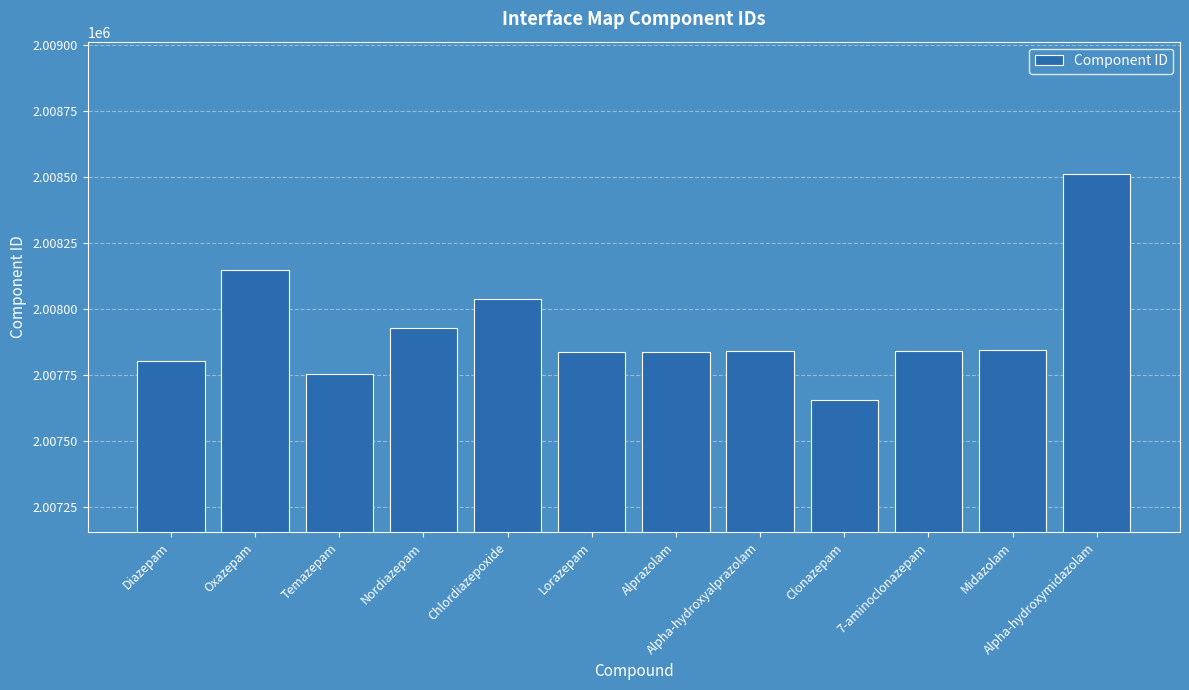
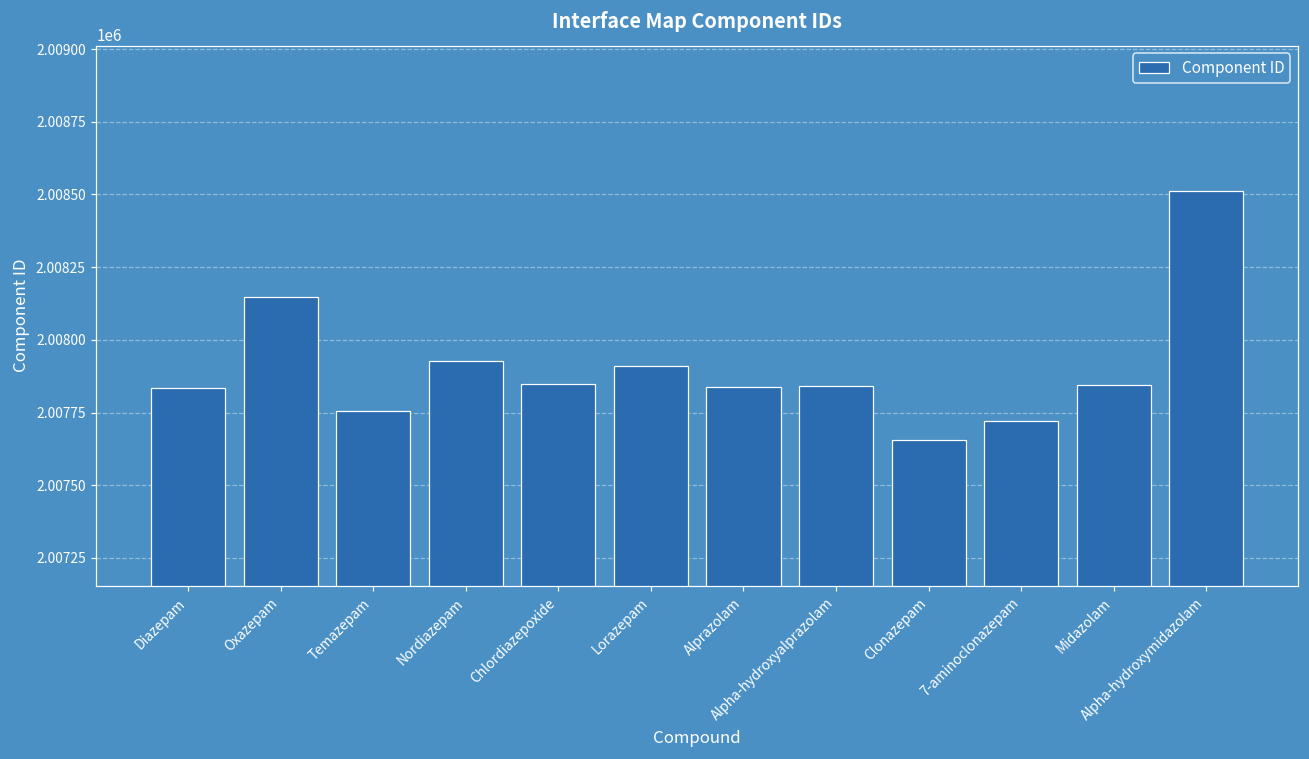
Diazepam: 2007800 -> 2007830
Chlordiazepoxide: 2008040 -> 2007850
Lorazepam: 2007840 -> 2007910
7-aminoclonazepam: 2007840 -> 2007720
